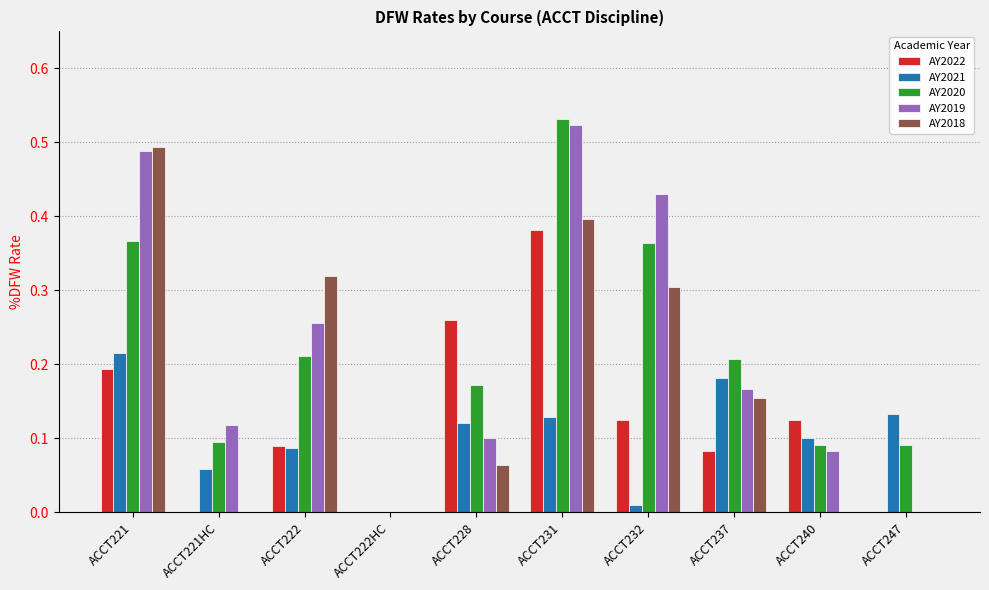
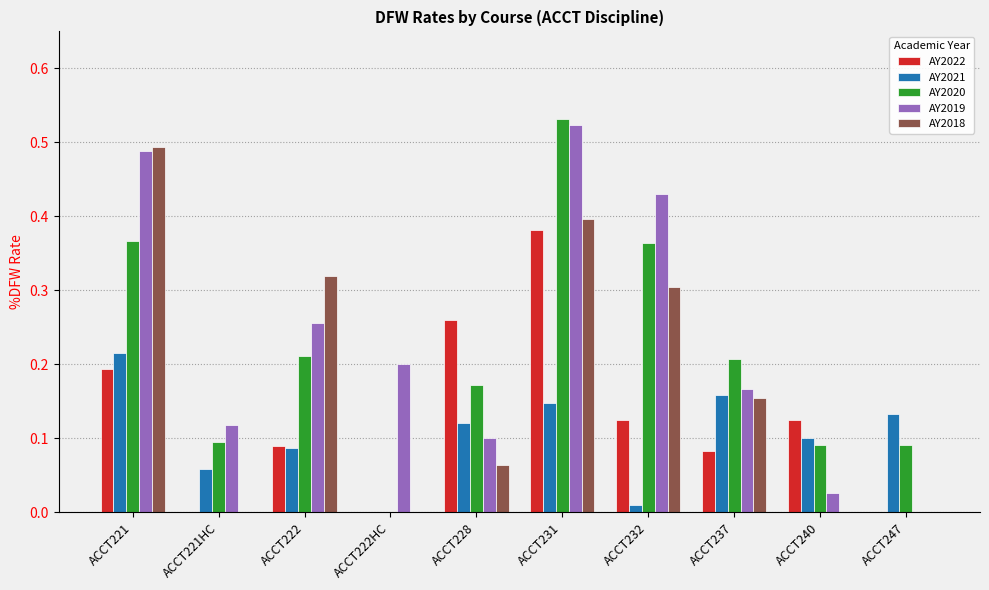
AY2019, ACCT222HC: 0.0 -> 0.2
AY2021, ACCT231: 0.13 -> 0.15
AY2021, ACCT237: 0.18 -> 0.16
AY2019, ACCT240: 0.08 -> 0.03
